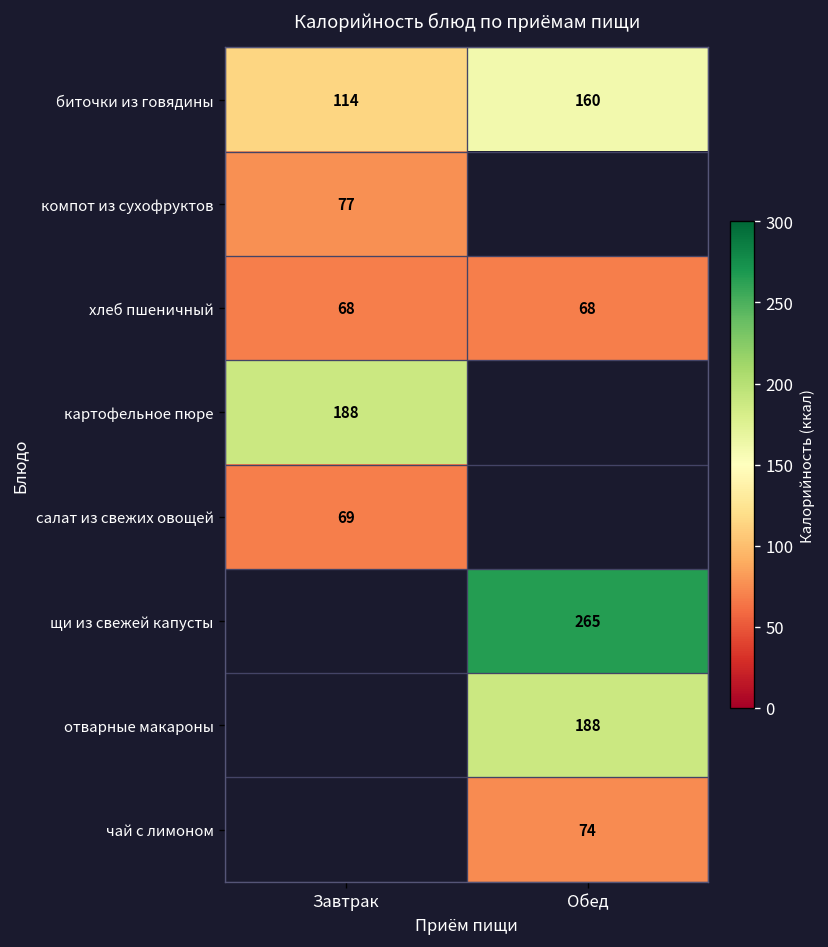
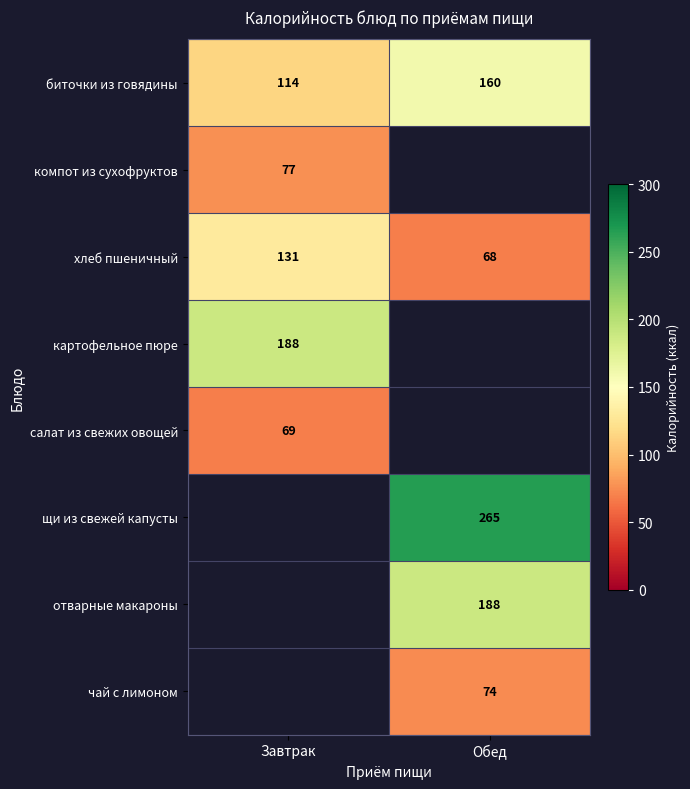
хлеб пшеничный, Завтрак: 68 -> 131
